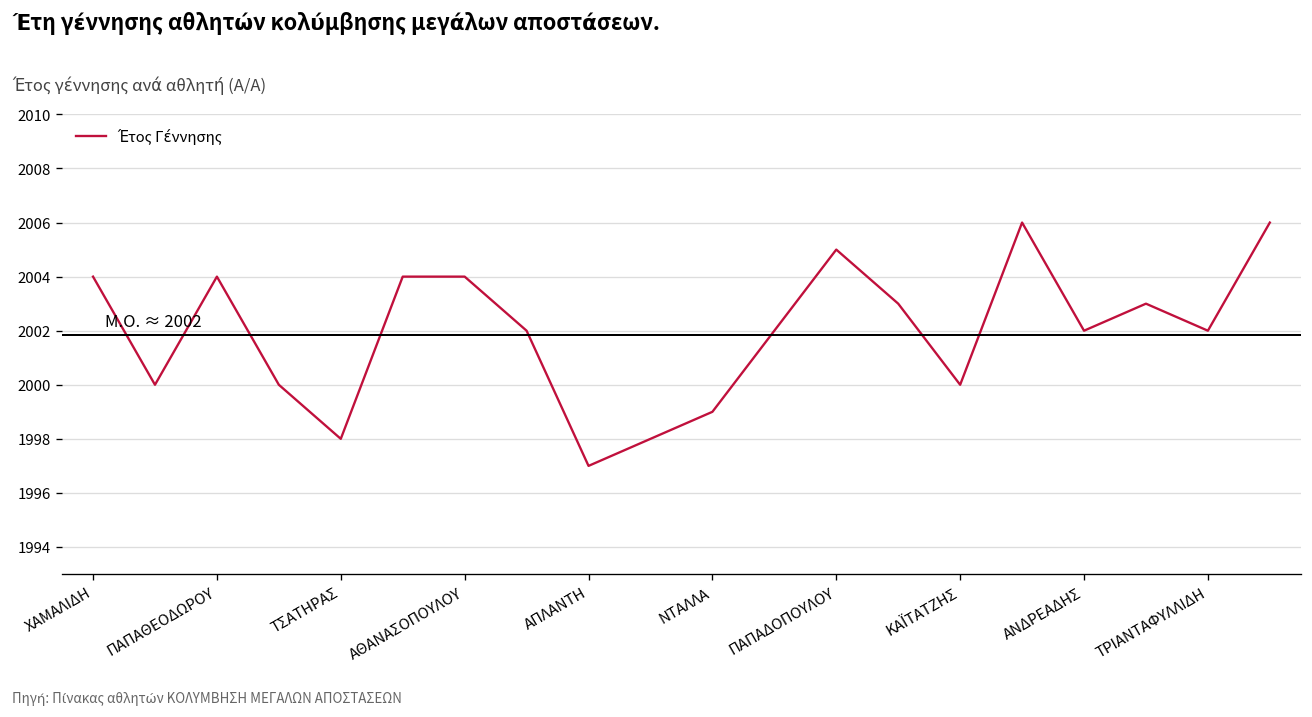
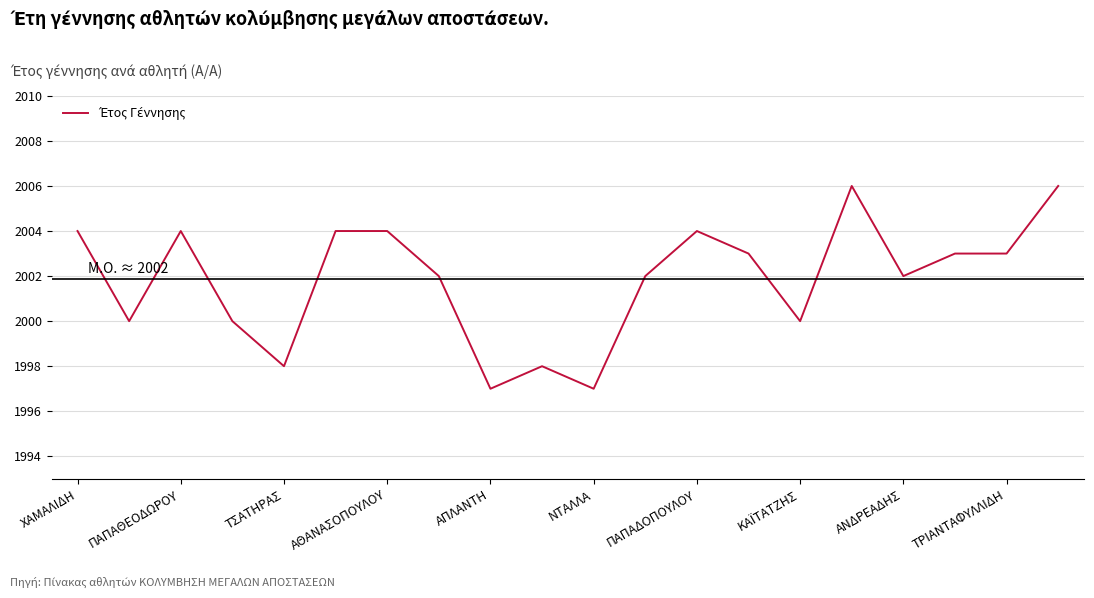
ΝΤΑΛΛΑ: 1999 -> 1997
ΠΑΠΑΔΟΠΟΥΛΟΥ: 2005 -> 2004
ΤΡΙΑΝΤΑΦΥΛΛΙΔΗ: 2002 -> 2003
